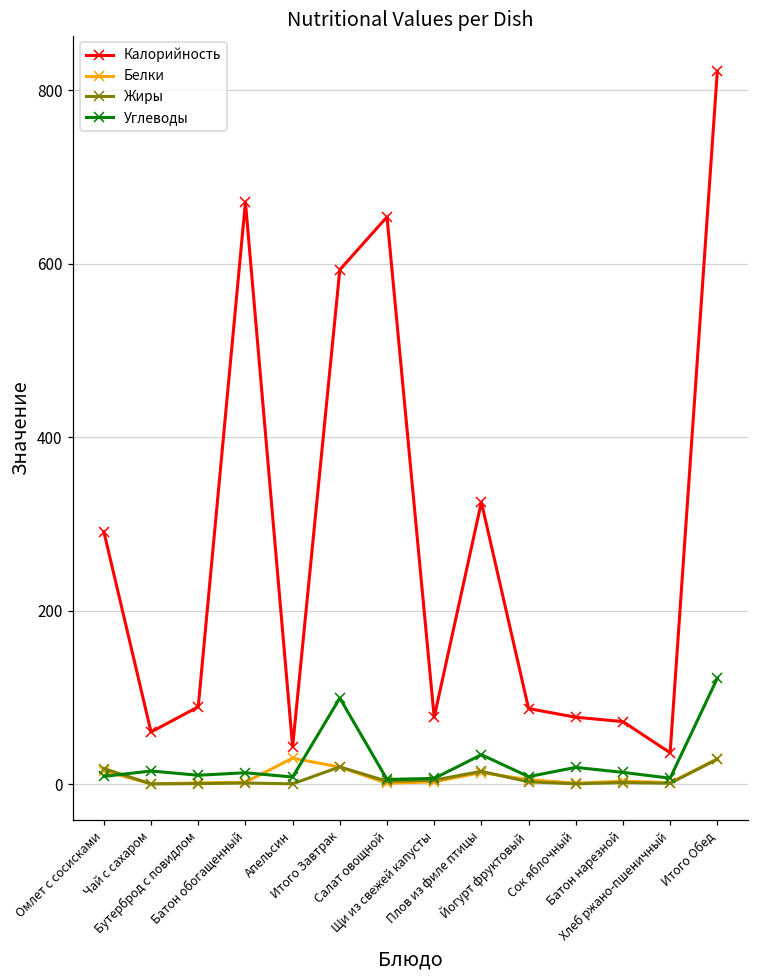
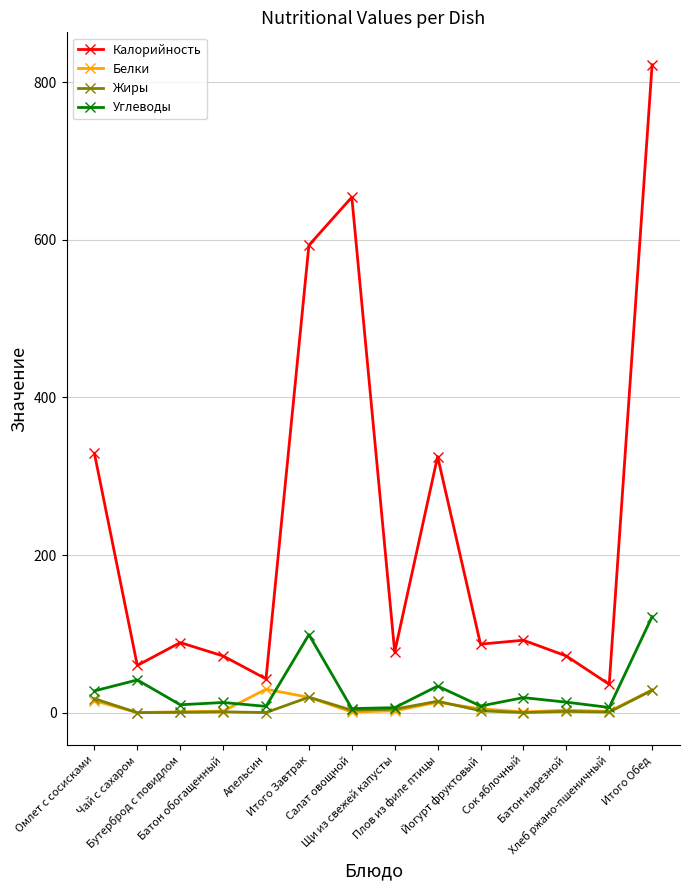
Калорийность, Омлет с сосисками: 290 -> 330
Углеводы, Омлет с сосисками: 10 -> 30
Углеводы, Чай с сахаром: 20 -> 40
Калорийность, Батон обогащенный: 670 -> 70
Калорийность, Сок яблочный: 80 -> 90
